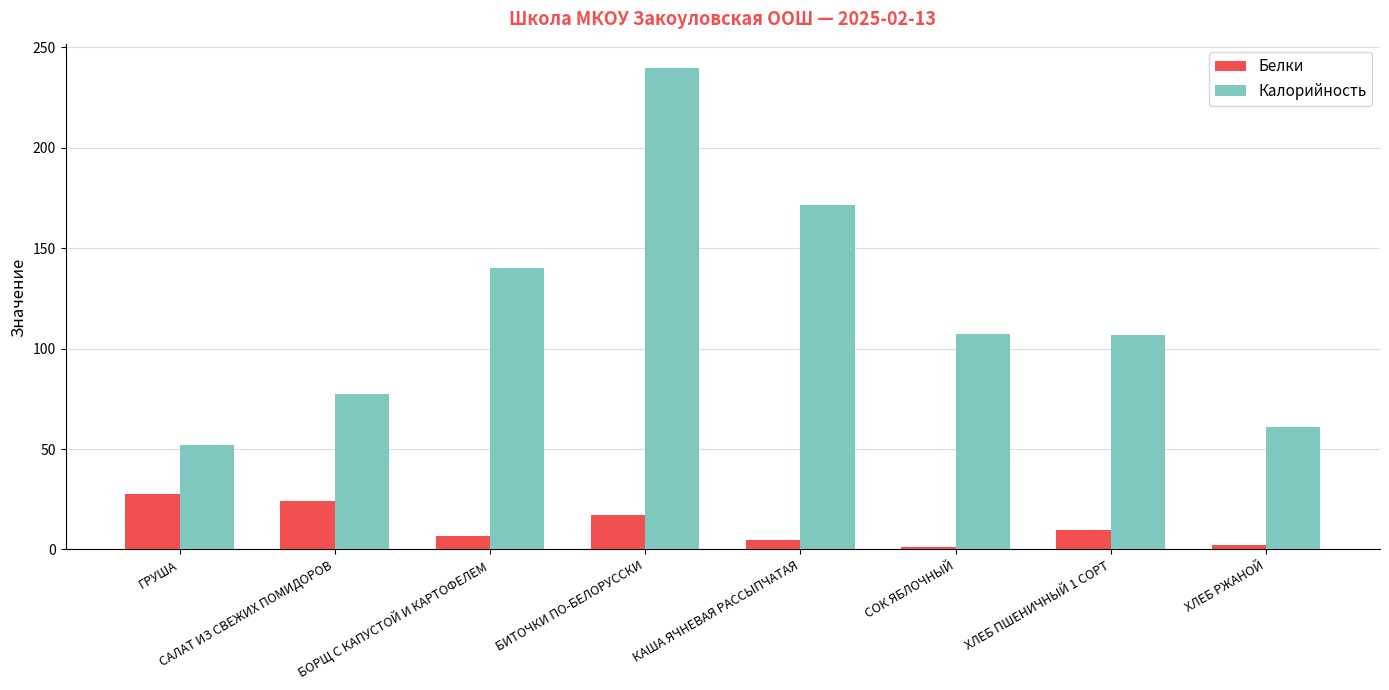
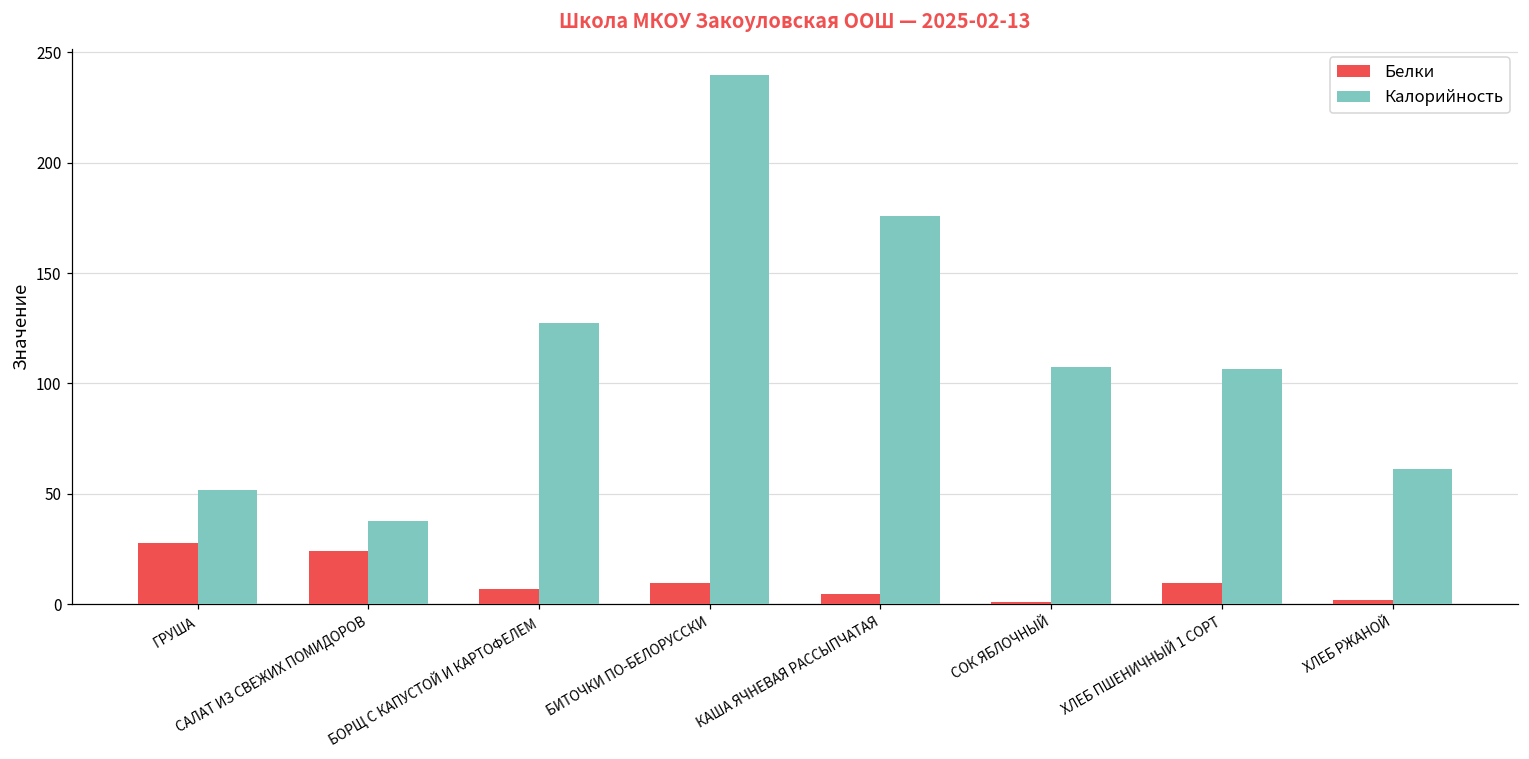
Калорийность, САЛАТ ИЗ СВЕЖИХ ПОМИДОРОВ: 78 -> 38
Калорийность, БОРЩ С КАПУСТОЙ И КАРТОФЕЛЕМ: 140 -> 128
Белки, БИТОЧКИ ПО-БЕЛОРУССКИ: 17 -> 10
Калорийность, КАША ЯЧНЕВАЯ РАССЫПЧАТАЯ: 172 -> 176
